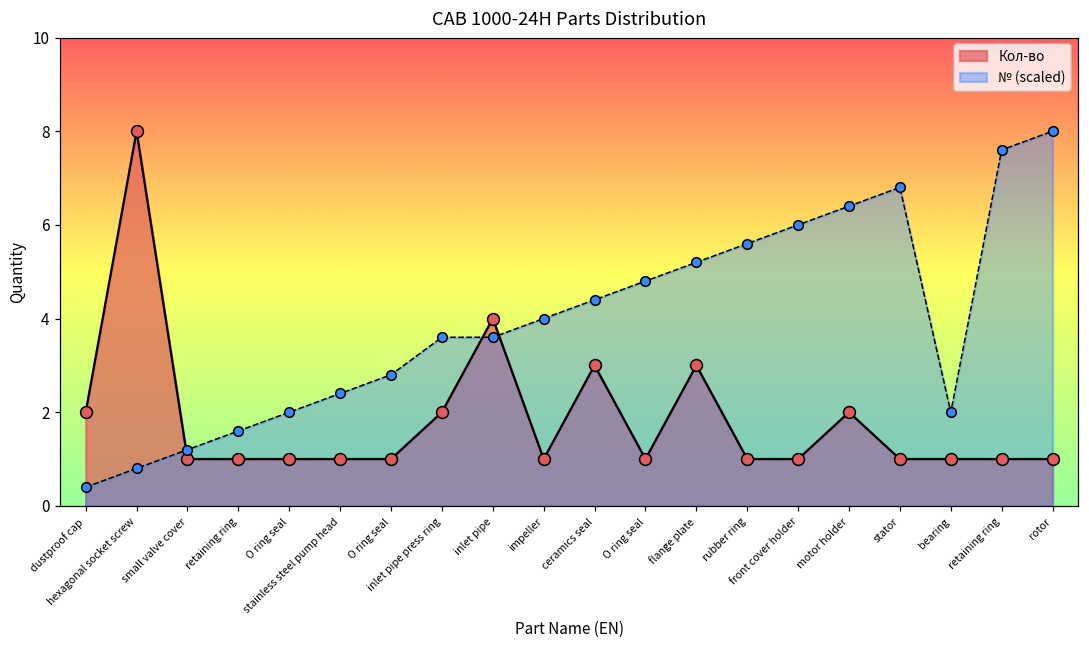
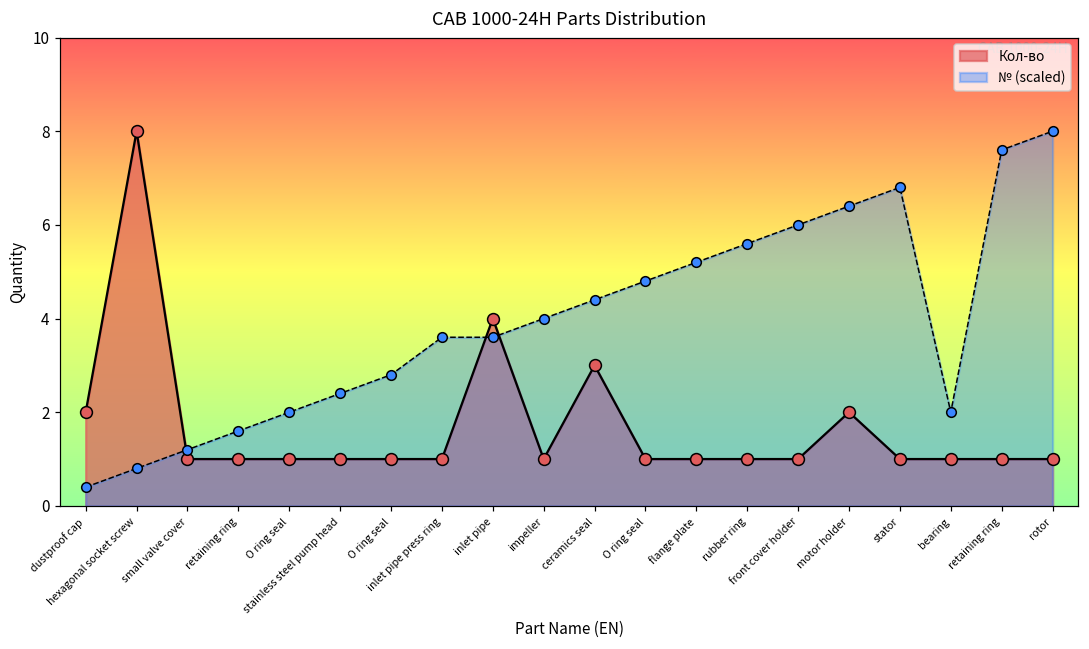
Кол-во, inlet pipe press ring: 2 -> 1
Кол-во, flange plate: 3 -> 1
